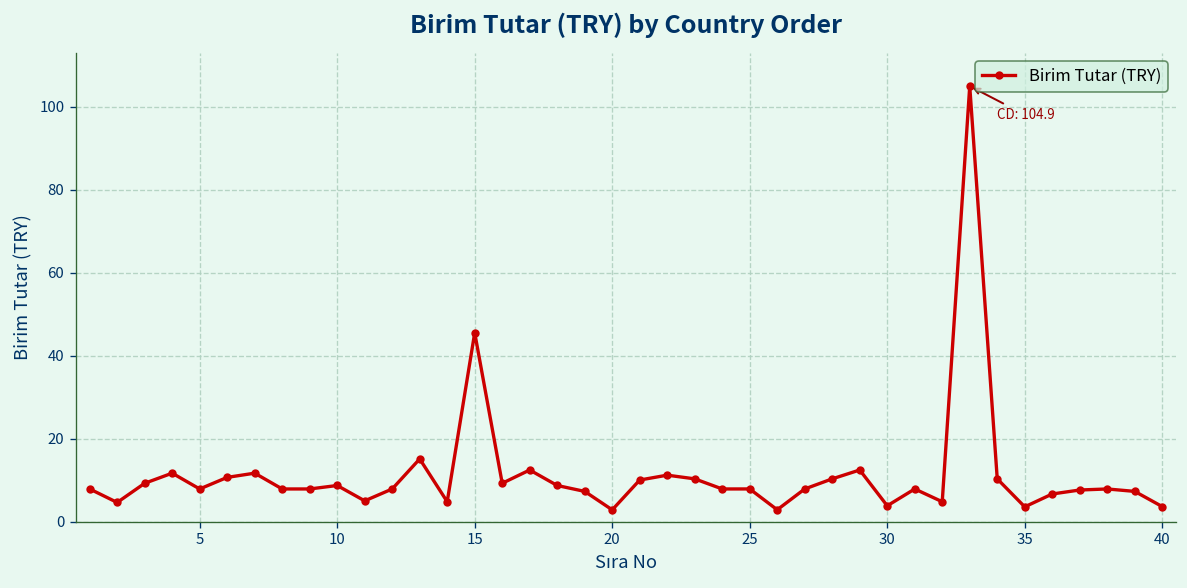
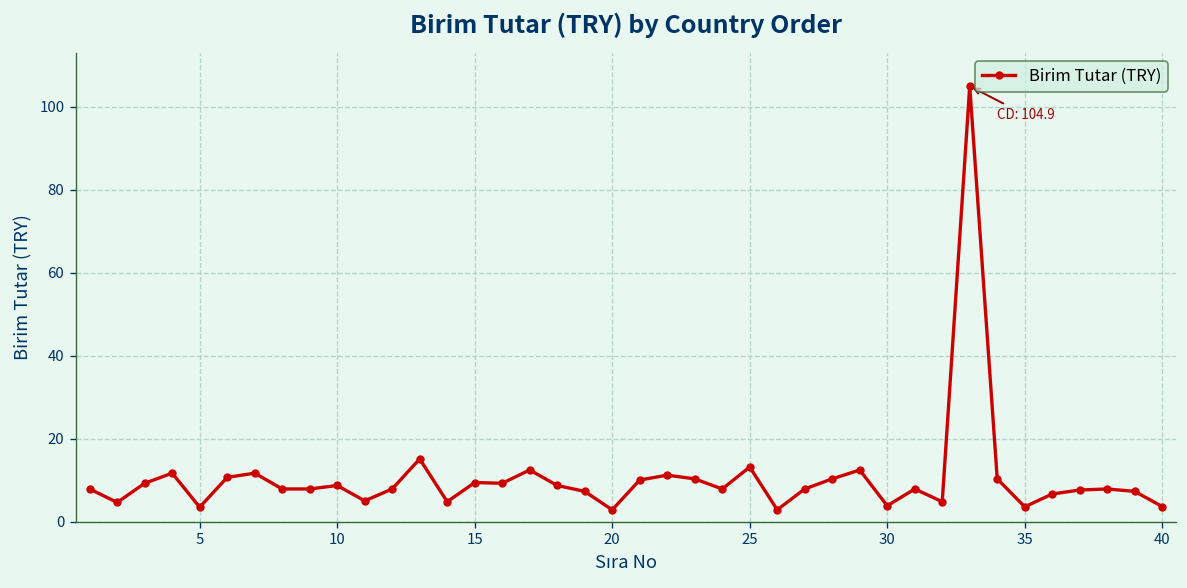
5: 8 -> 3
15: 46 -> 9
25: 8 -> 13
